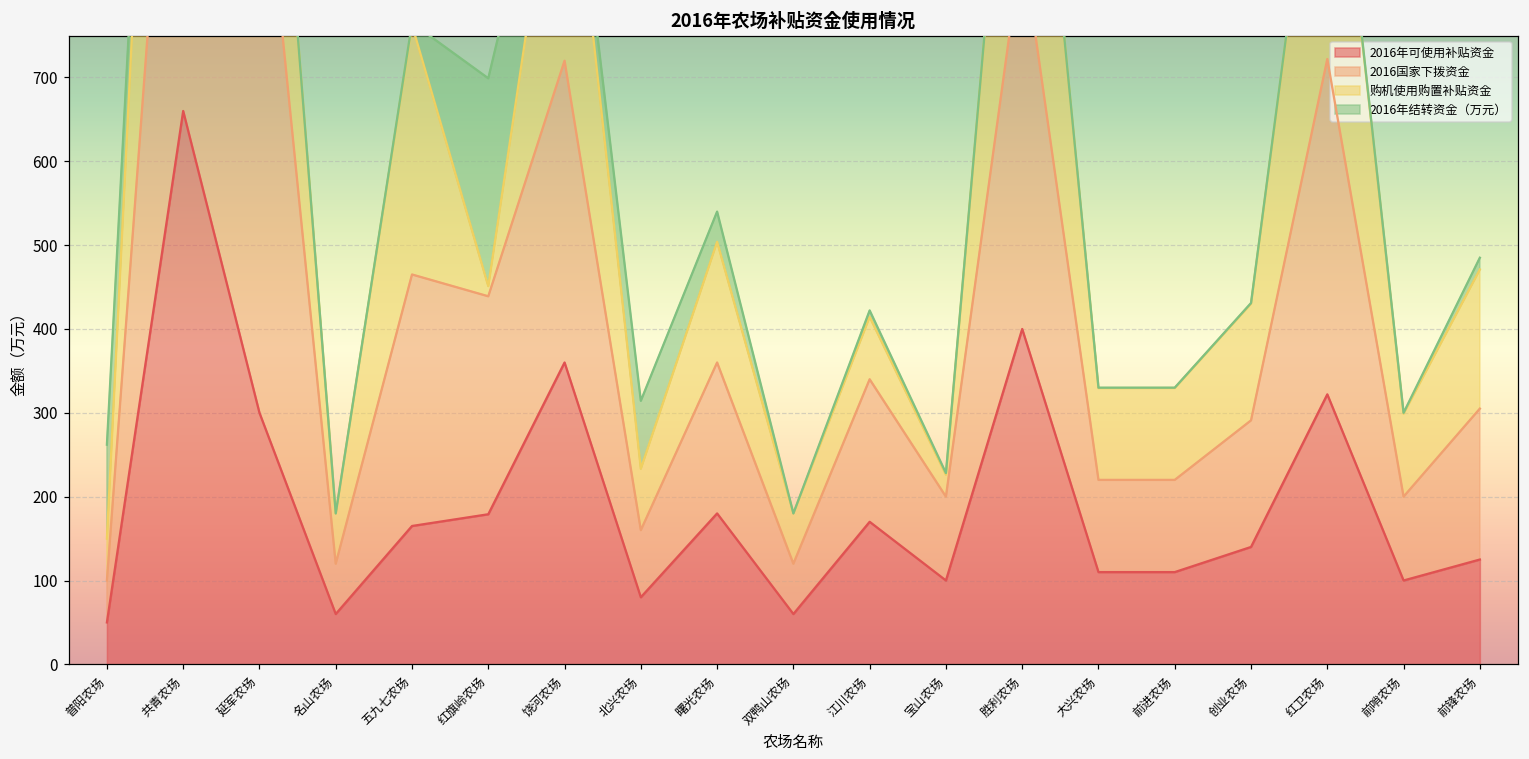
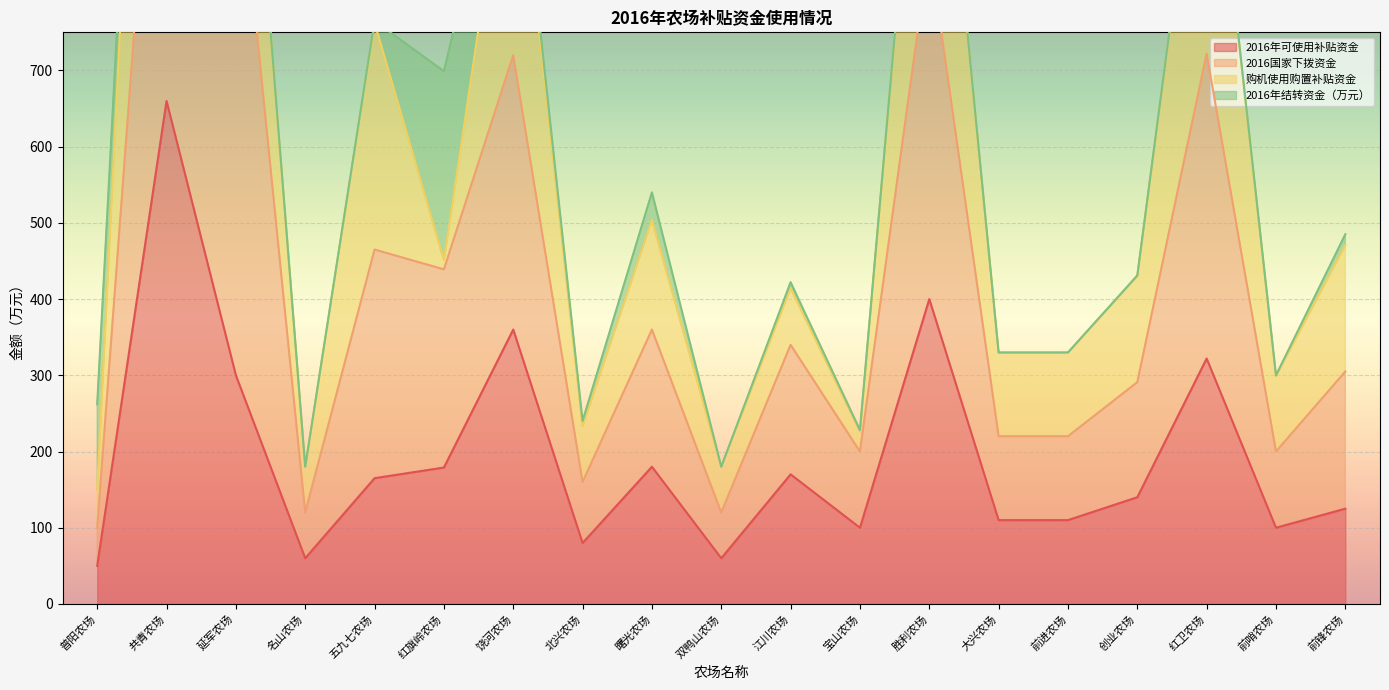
2016年结转资金（万元）, 北兴农场: 80 -> 10
